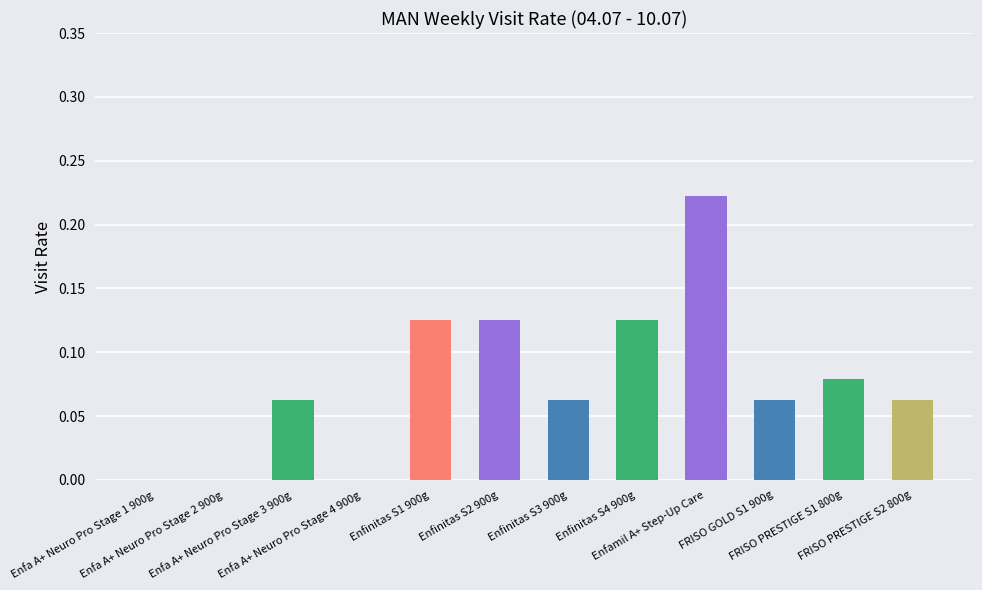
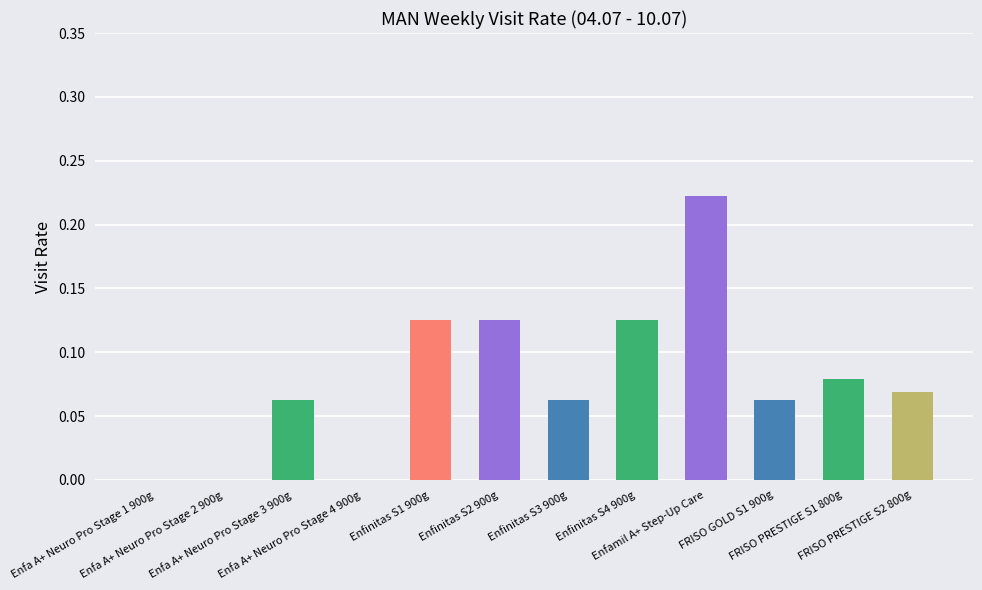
FRISO PRESTIGE S2 800g: 0.063 -> 0.069
